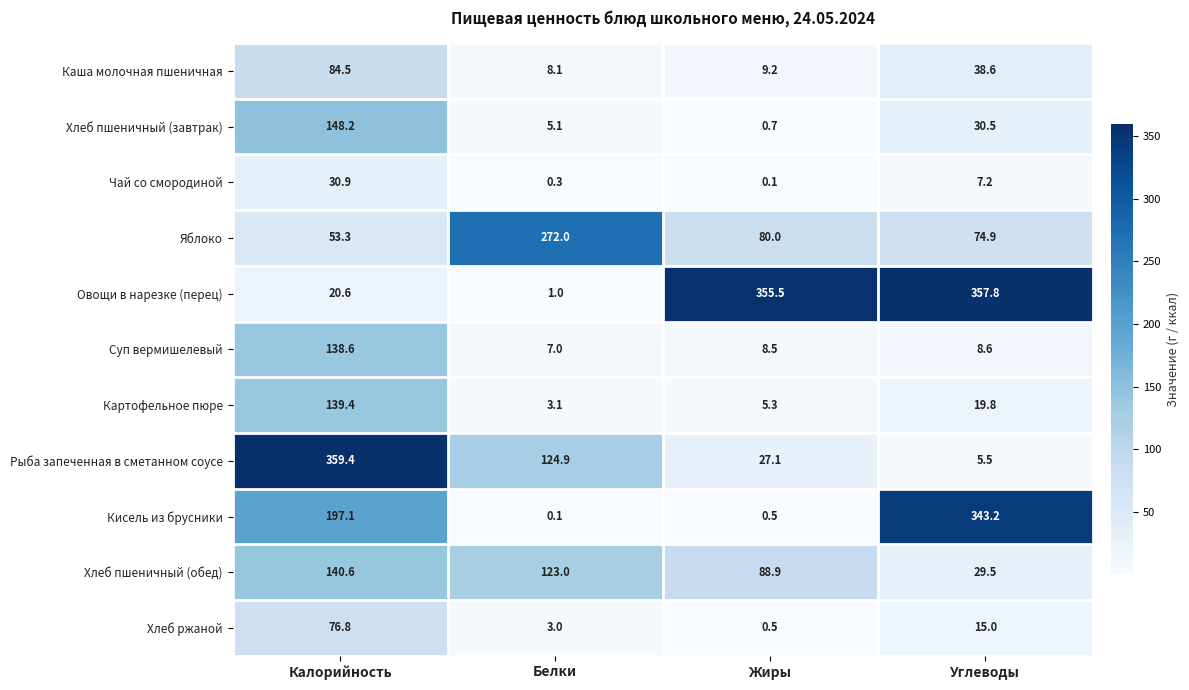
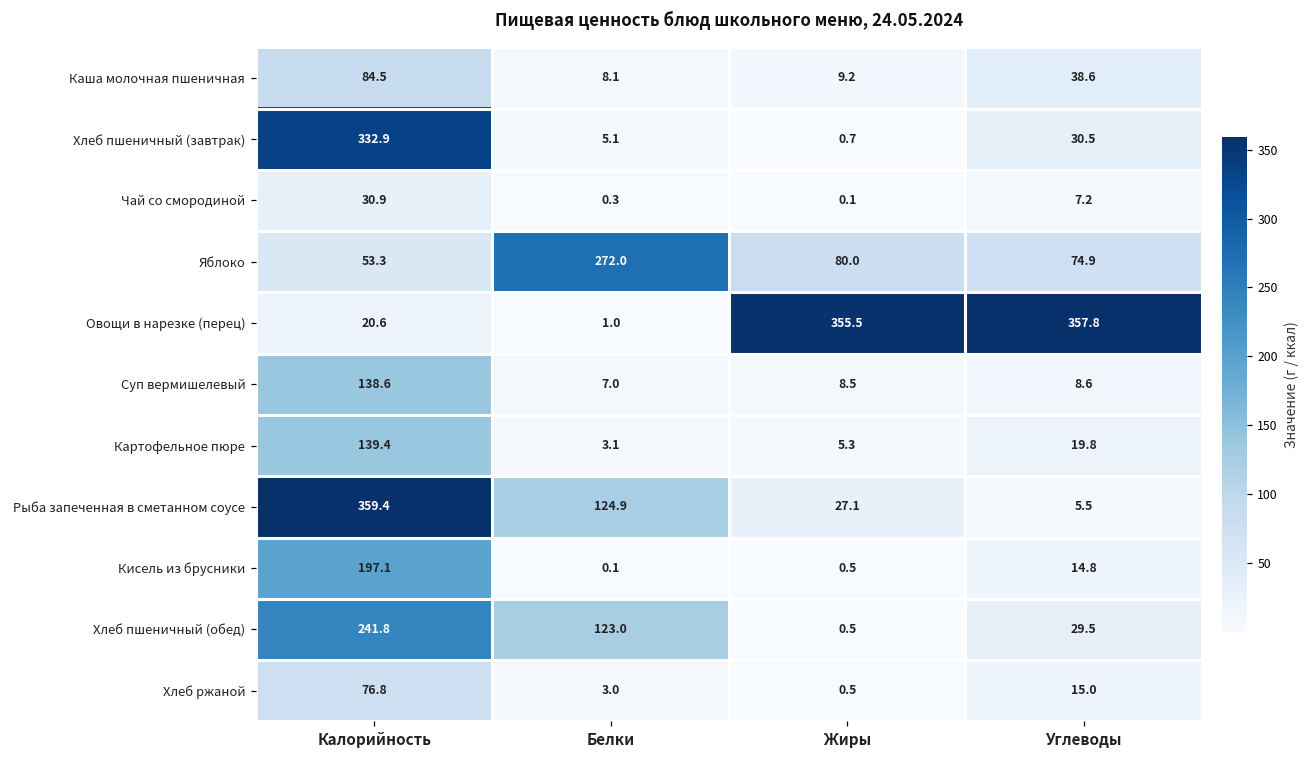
Хлеб пшеничный (завтрак), Калорийность: 148.2 -> 332.9
Кисель из брусники, Углеводы: 343.2 -> 14.8
Хлеб пшеничный (обед), Калорийность: 140.6 -> 241.8
Хлеб пшеничный (обед), Жиры: 88.9 -> 0.5
